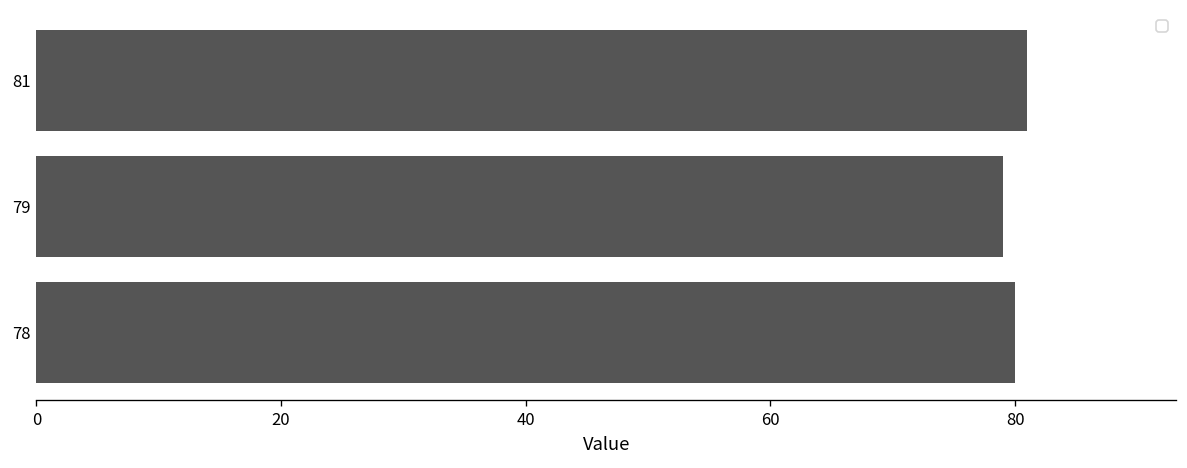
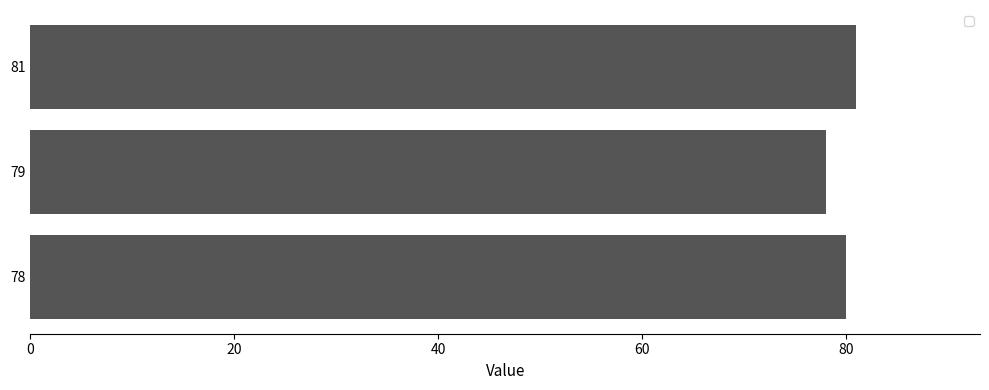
79: 79 -> 78
